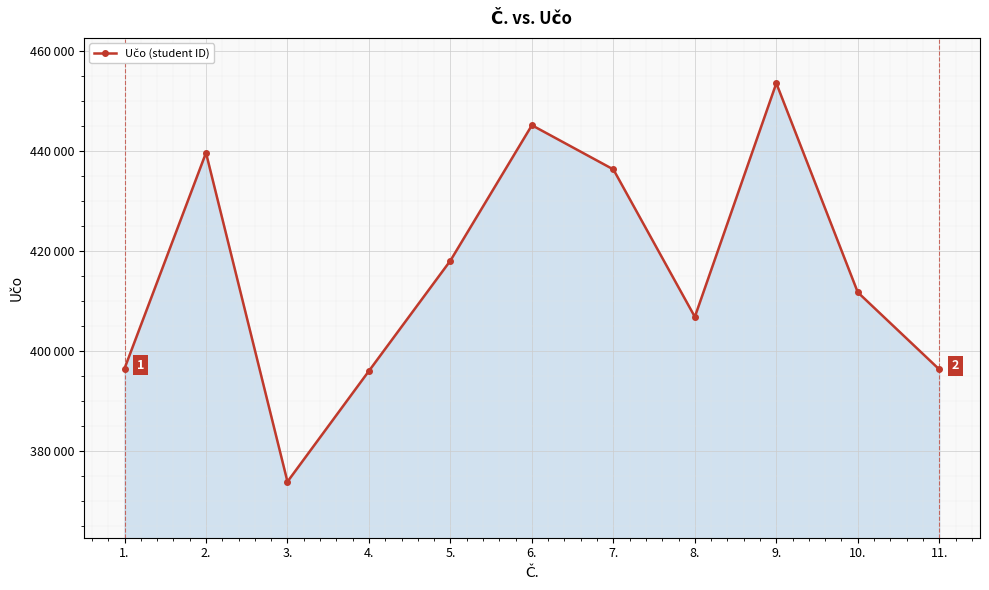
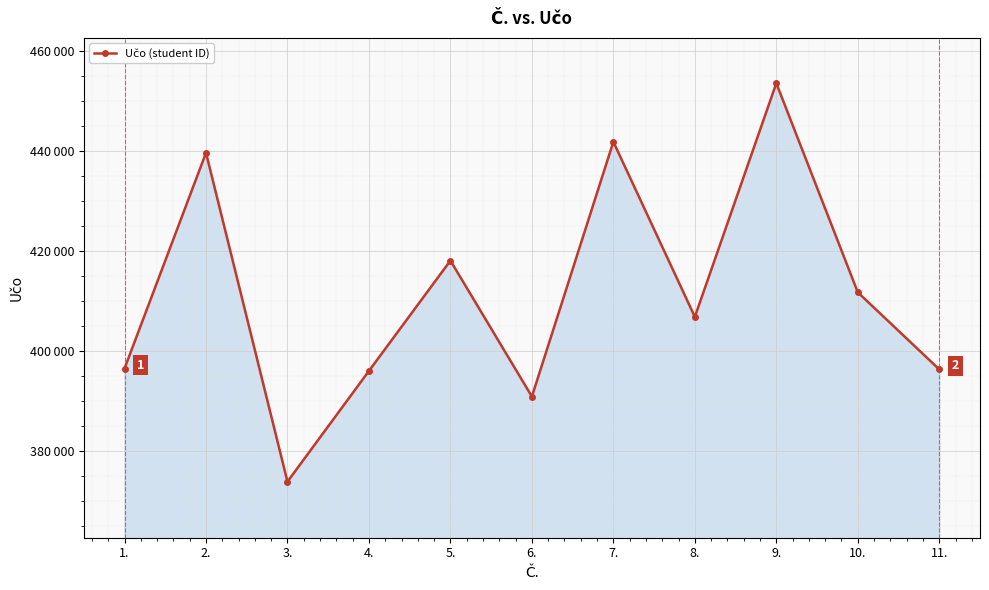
6.: 445000 -> 391000
7.: 436000 -> 442000
